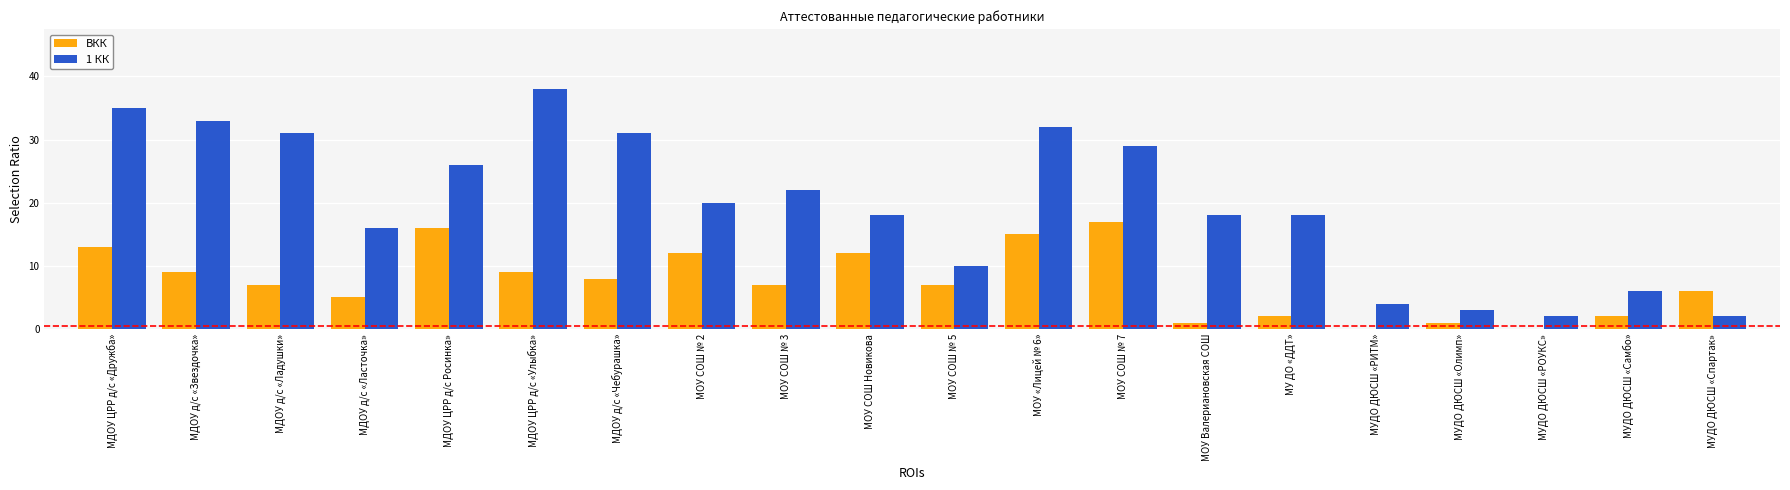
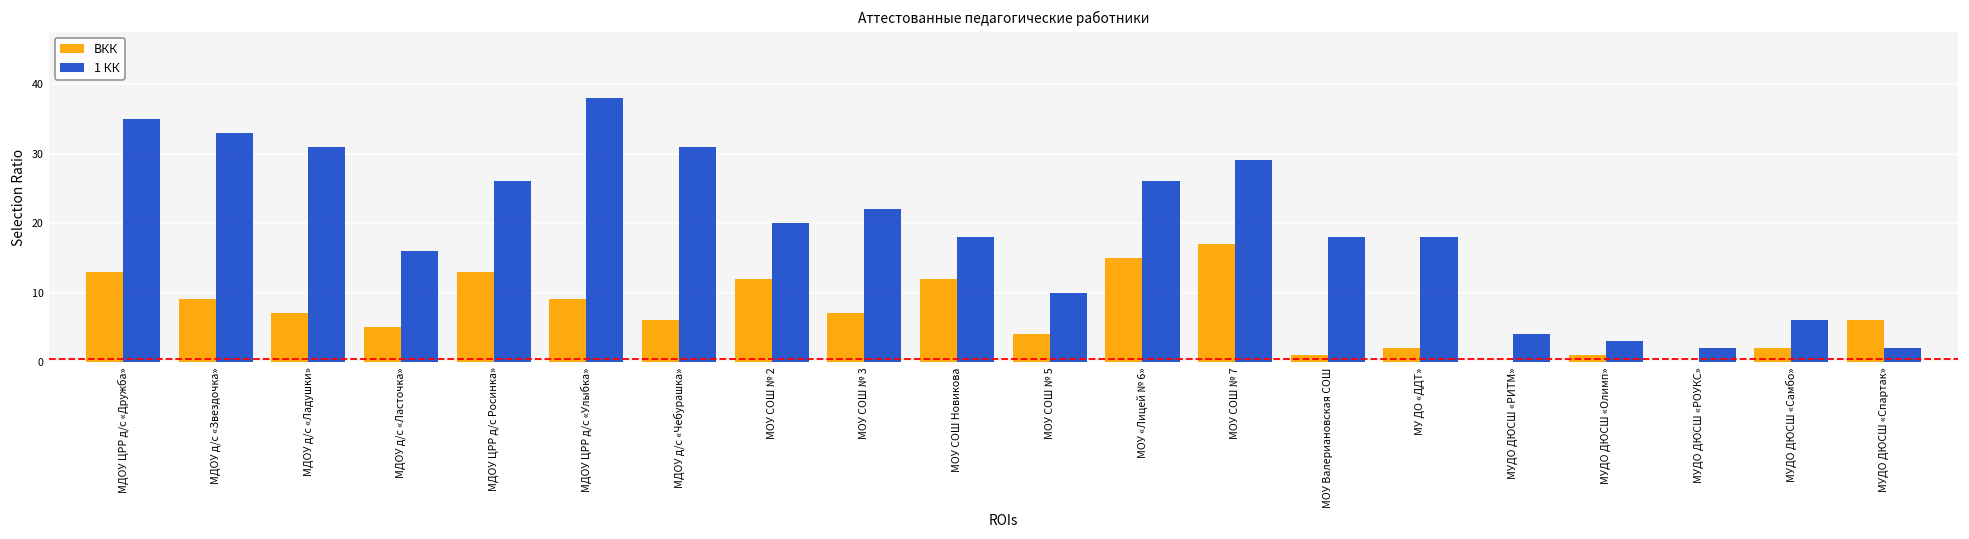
ВКК, МДОУ ЦРР д/с Росинка»: 16 -> 13
ВКК, МДОУ д/с «Чебурашка»: 8 -> 6
ВКК, МОУ СОШ № 5: 7 -> 4
1 КК, МОУ «Лицей № 6»: 32 -> 26
